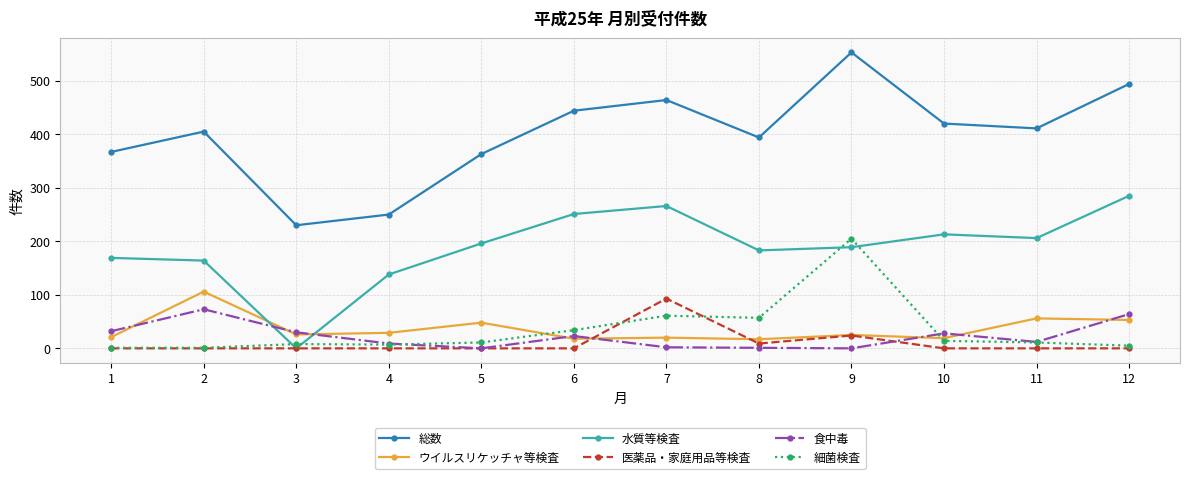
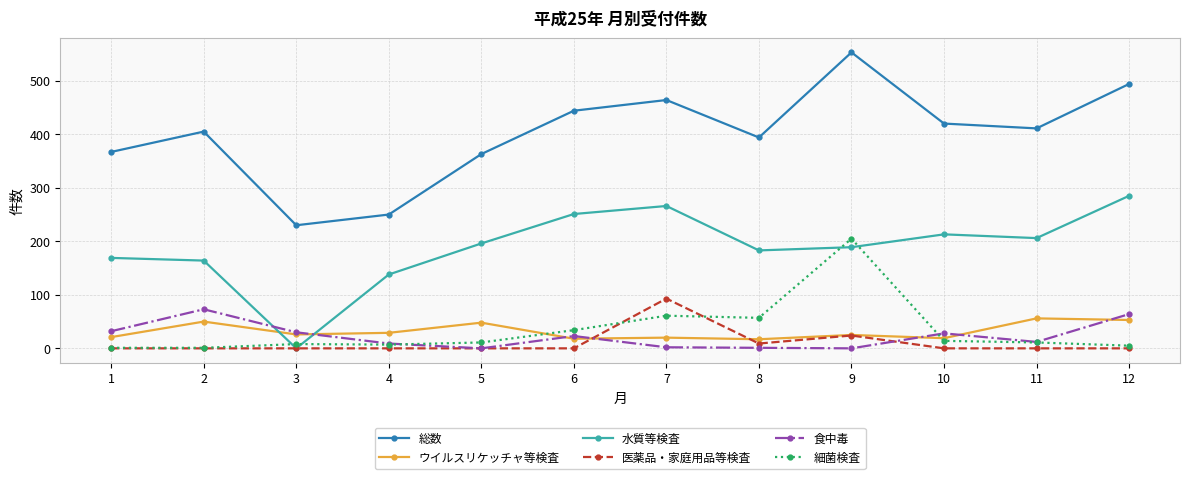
ウイルスリケッチャ等検査, 2: 110 -> 50
